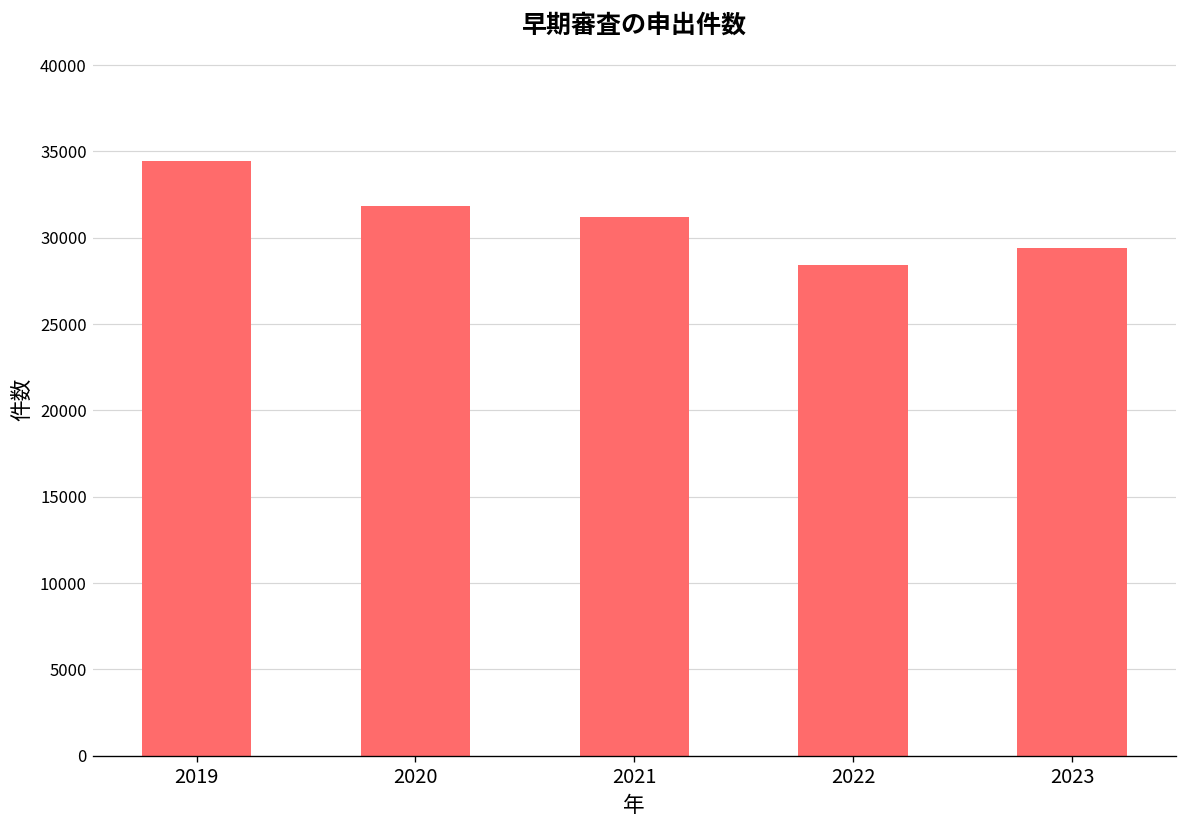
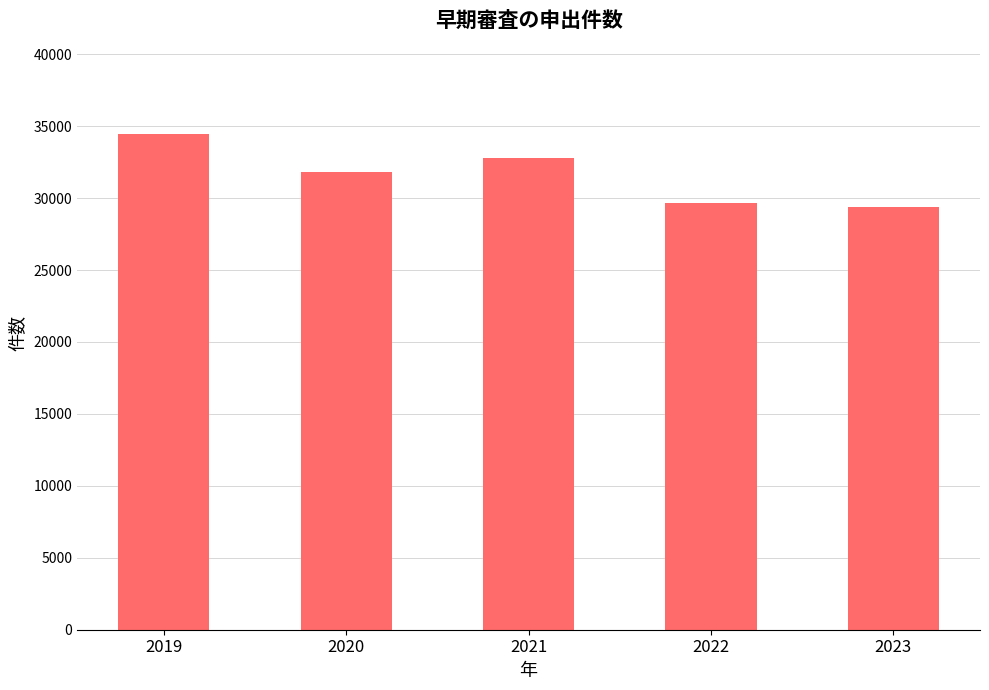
2021: 31200 -> 32800
2022: 28400 -> 29700
